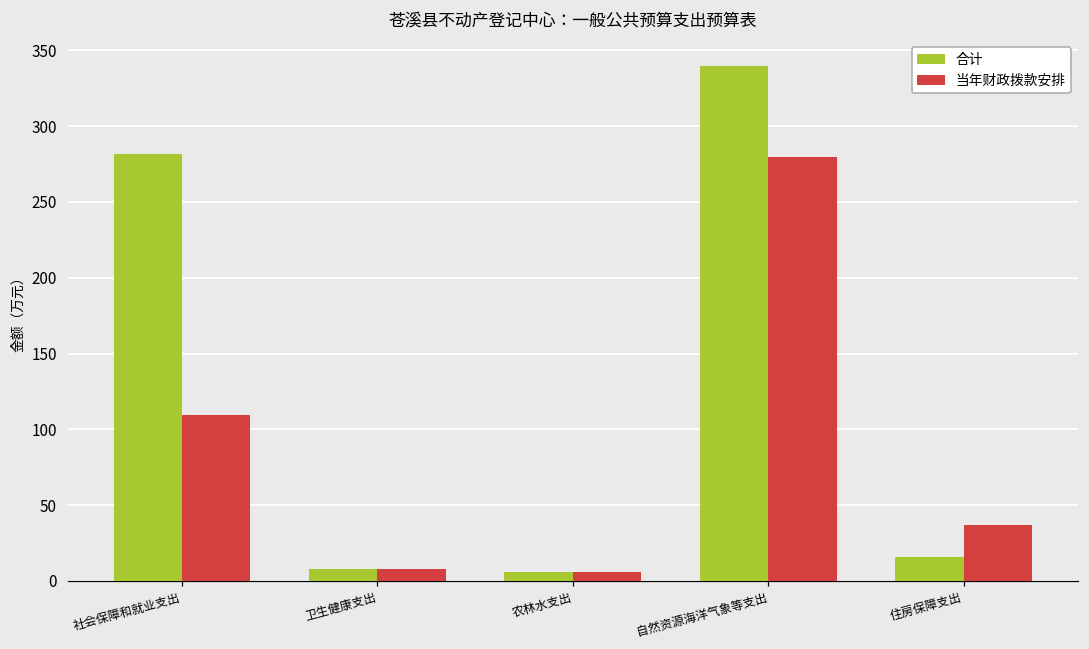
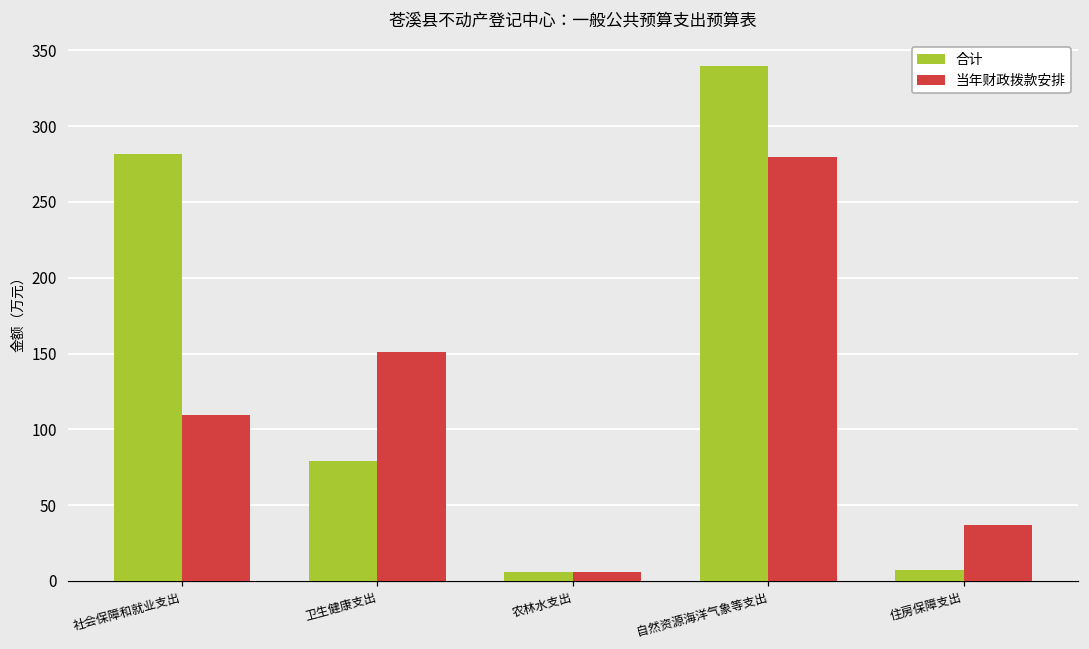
合计, 卫生健康支出: 8 -> 79
当年财政拨款安排, 卫生健康支出: 8 -> 151
合计, 住房保障支出: 16 -> 7
